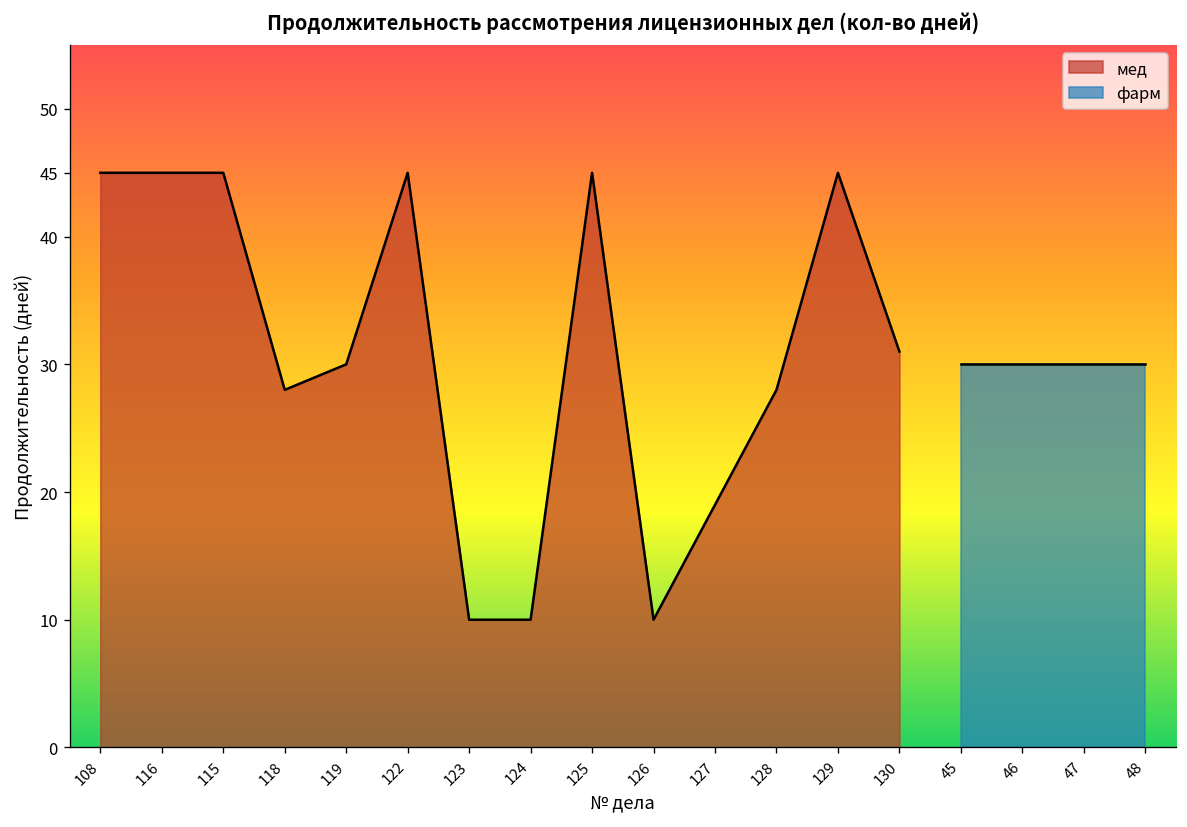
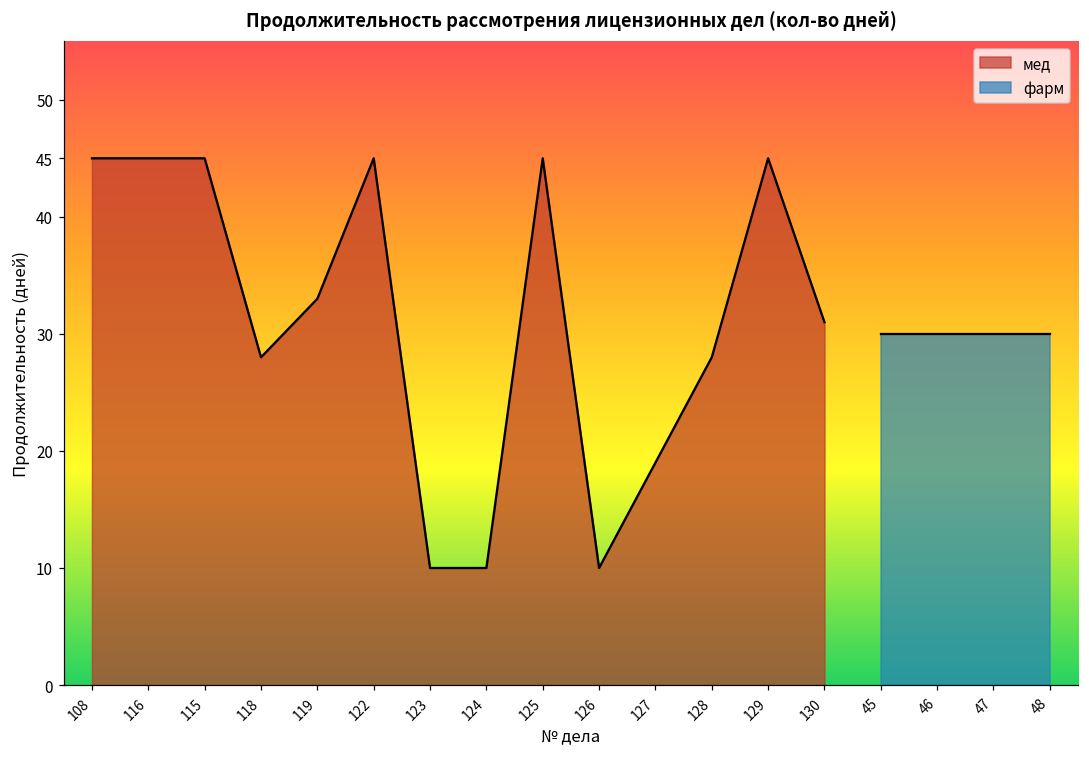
мед, 119: 30 -> 33
